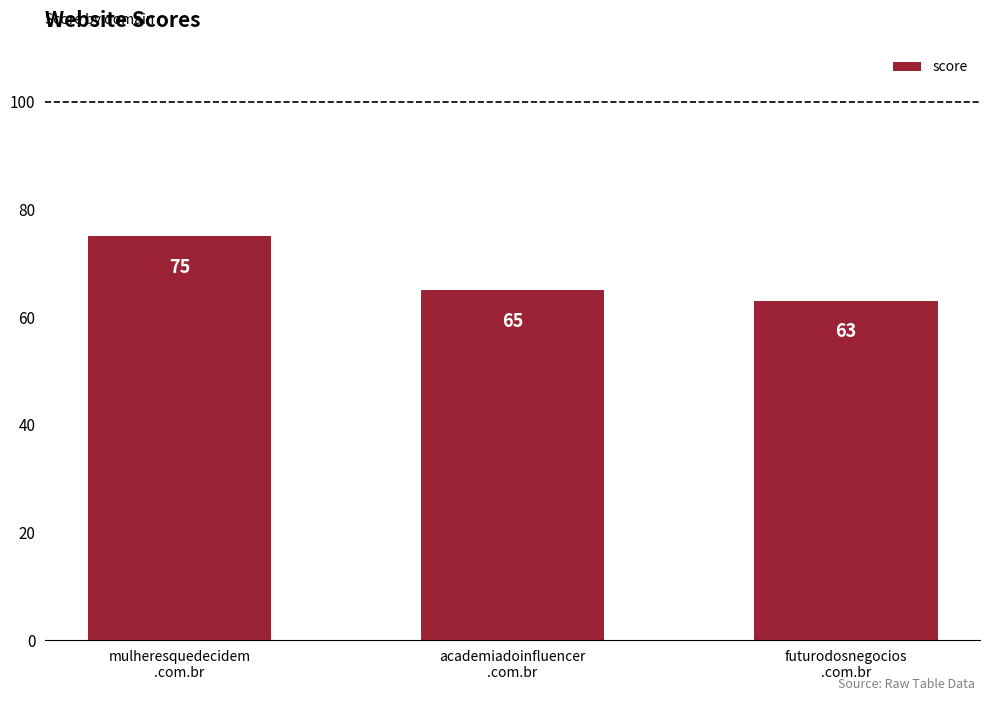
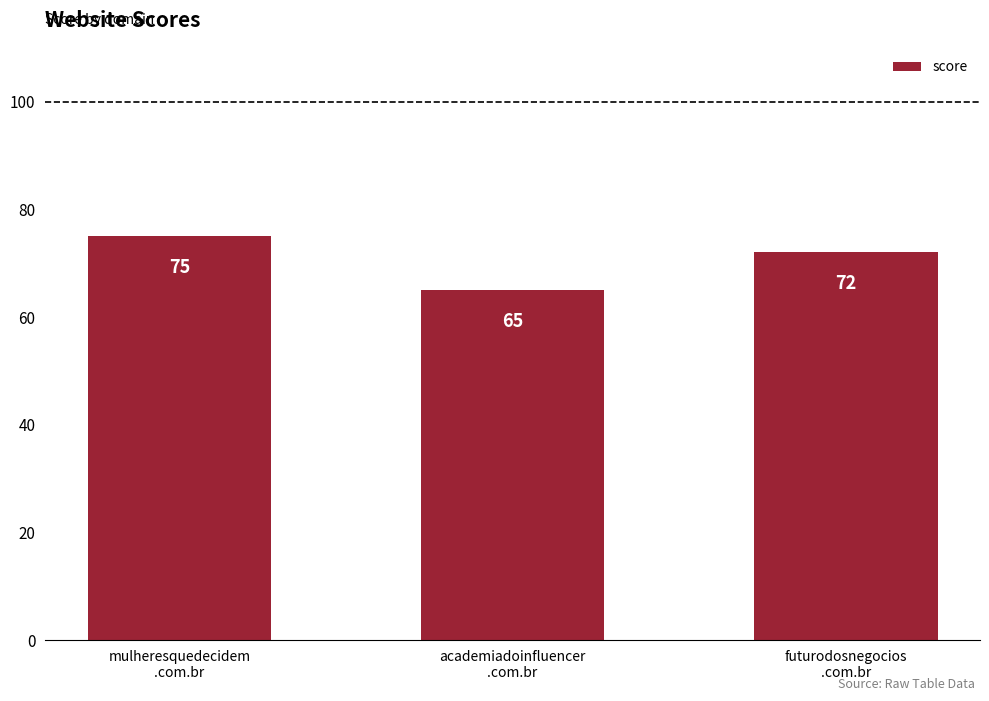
futurodosnegocios .com.br: 63 -> 72
